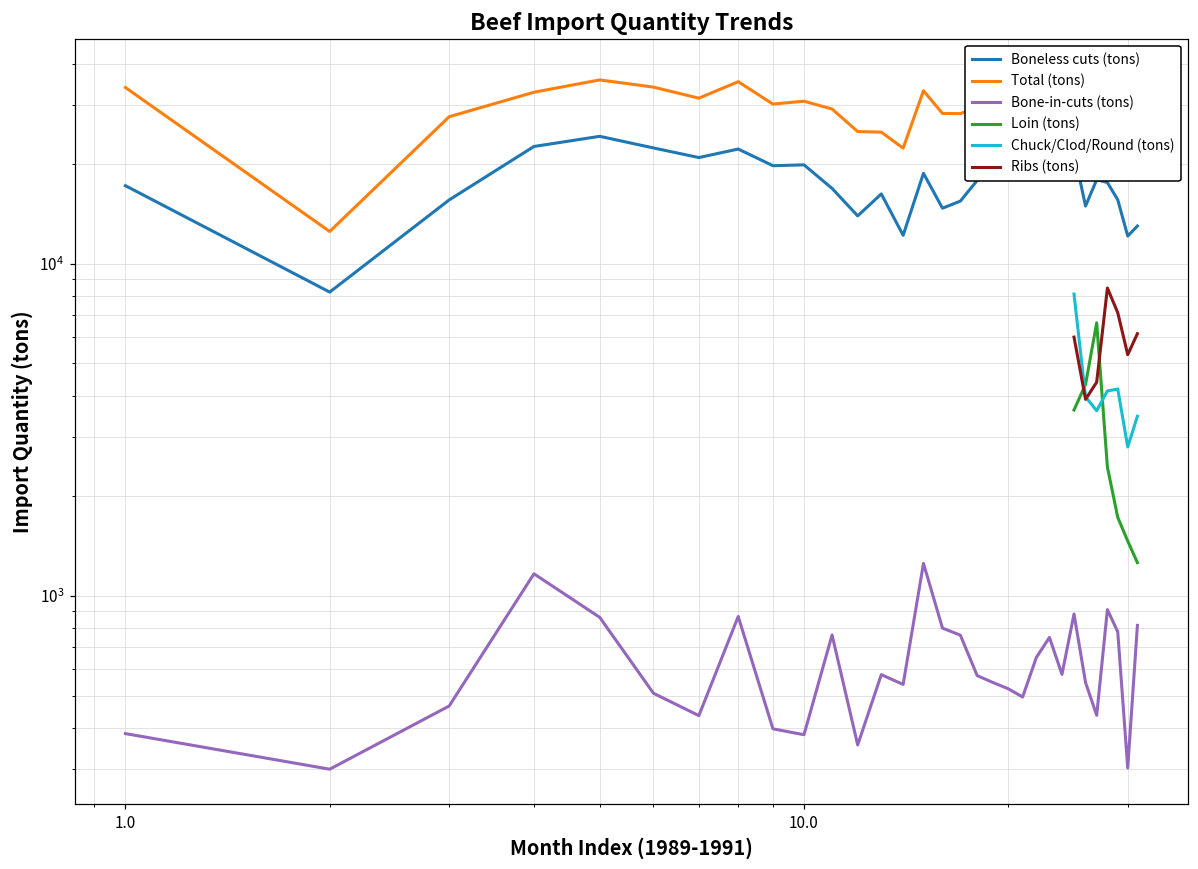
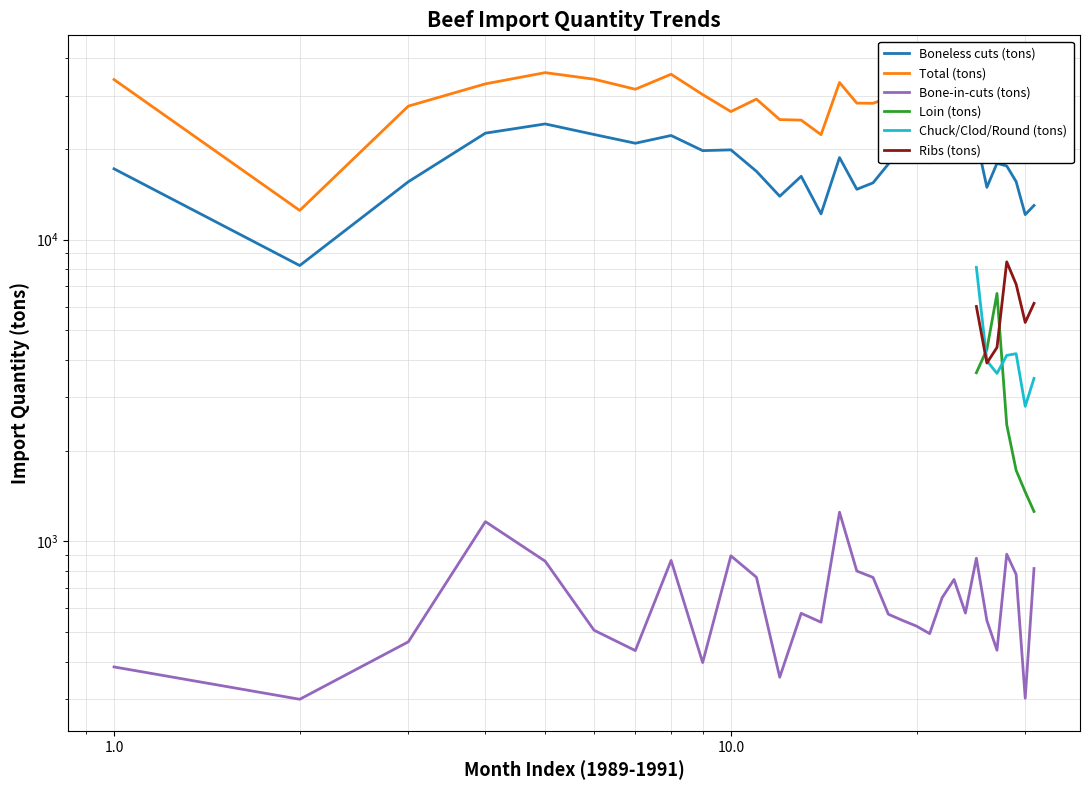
Total (tons), 10.0: 31000 -> 27000
Bone-in-cuts (tons), 10.0: 380 -> 900
